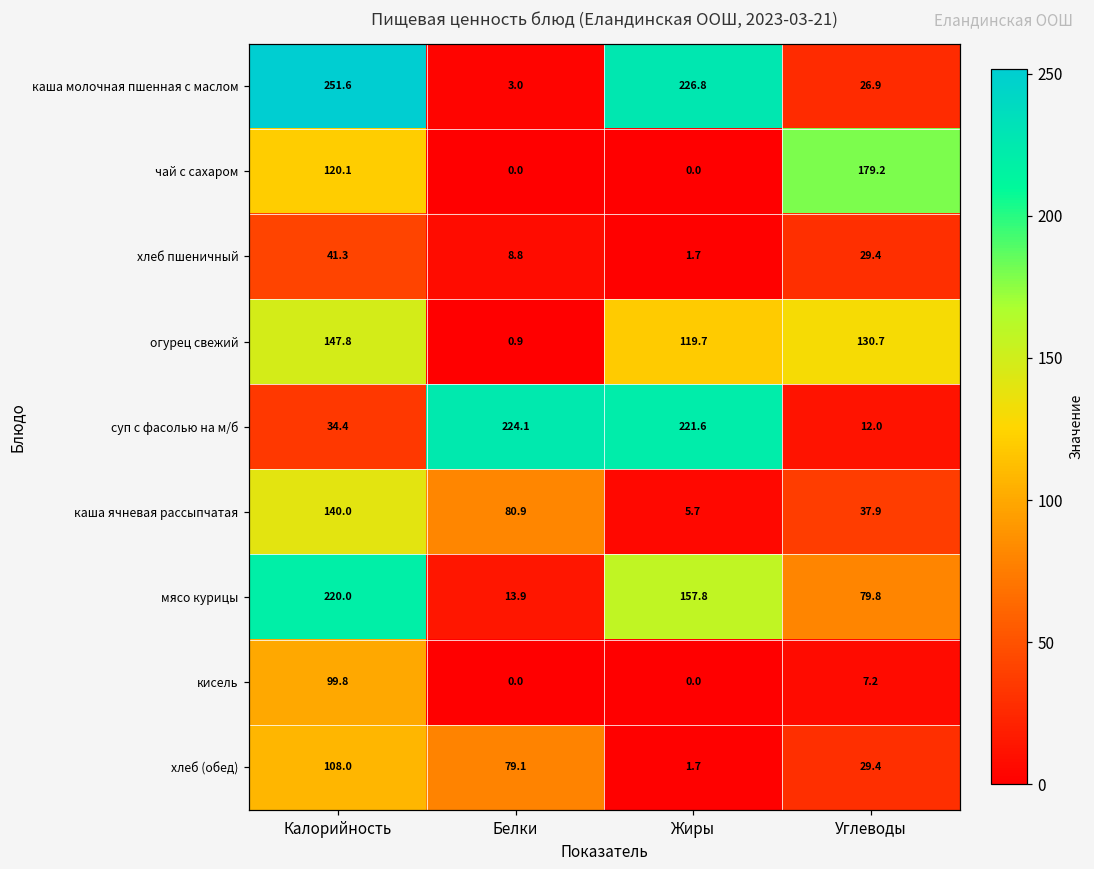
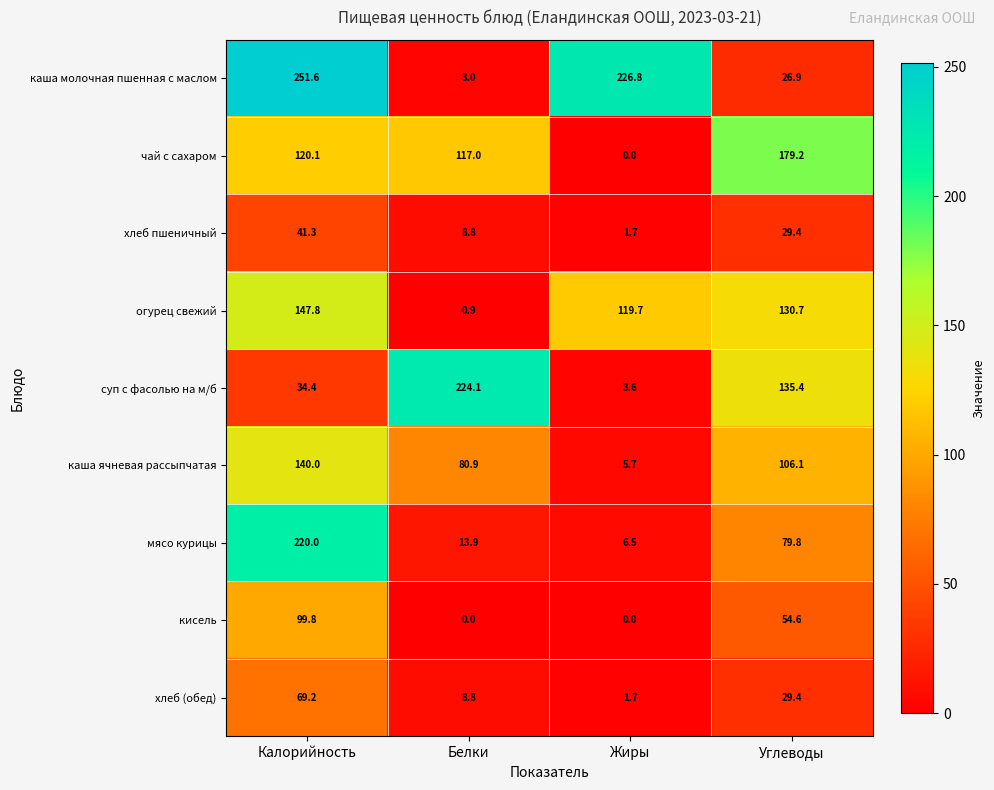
чай с сахаром, Белки: 0.0 -> 117.0
суп с фасолью на м/б, Жиры: 221.6 -> 3.6
суп с фасолью на м/б, Углеводы: 12.0 -> 135.4
каша ячневая рассыпчатая, Углеводы: 37.9 -> 106.1
мясо курицы, Жиры: 157.8 -> 6.5
кисель, Углеводы: 7.2 -> 54.6
хлеб (обед), Калорийность: 108.0 -> 69.2
хлеб (обед), Белки: 79.1 -> 8.8
